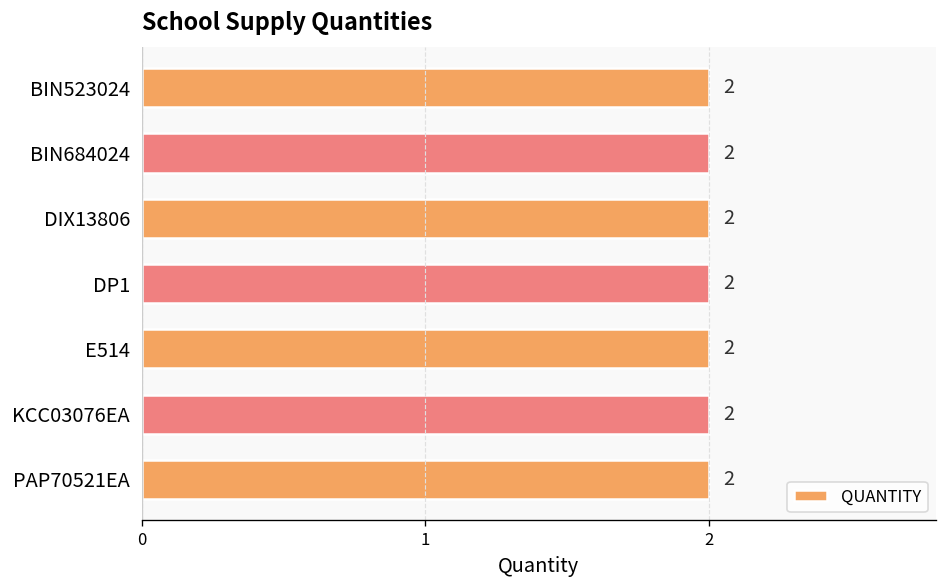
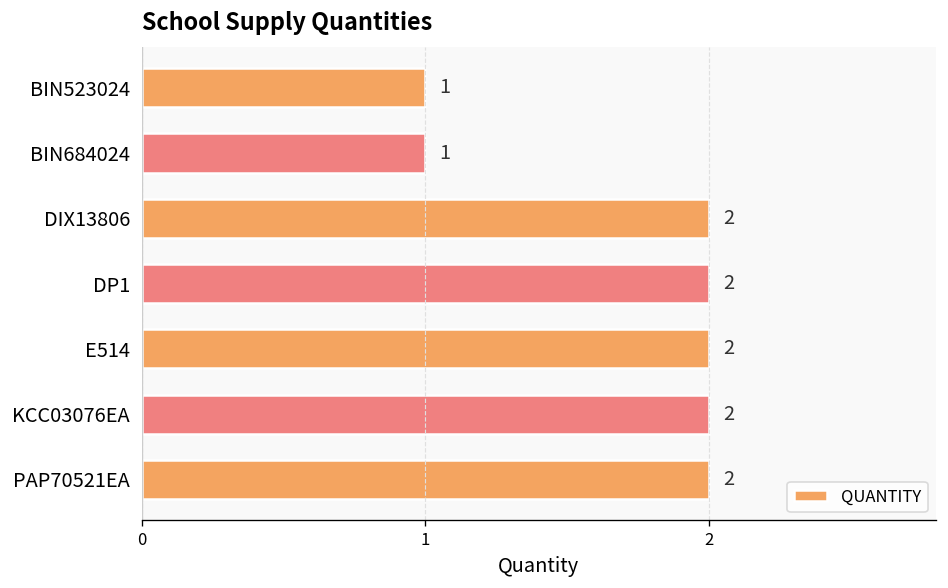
BIN523024: 2 -> 1
BIN684024: 2 -> 1
